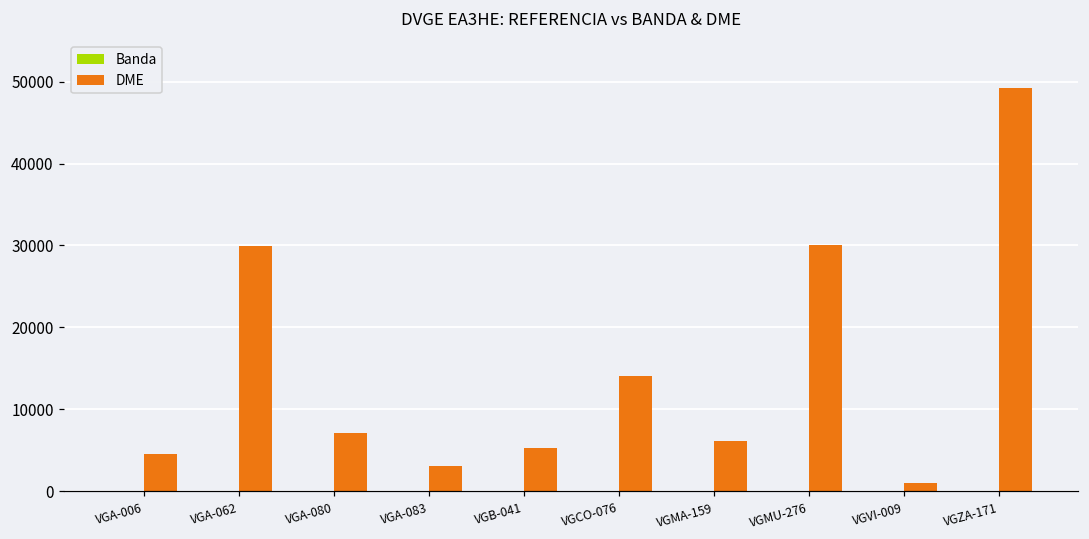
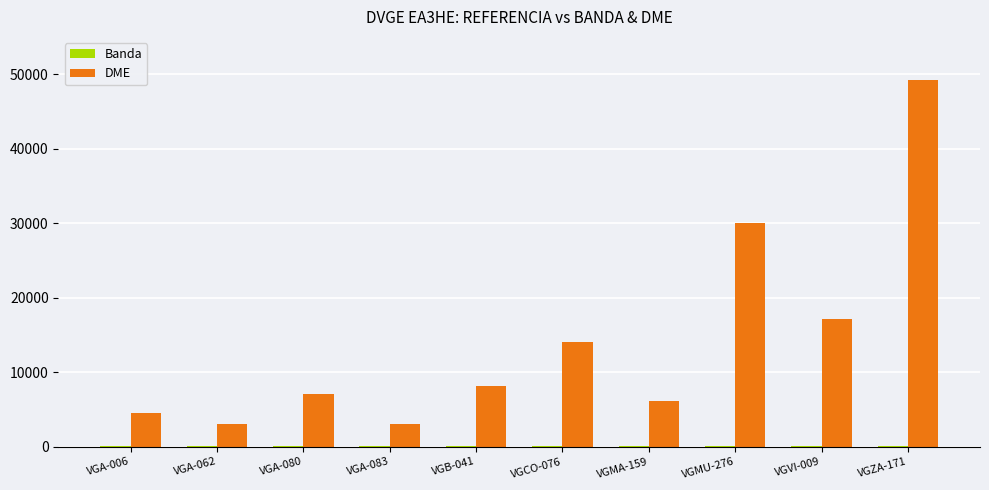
DME, VGA-062: 30000 -> 3000
DME, VGB-041: 5000 -> 8000
DME, VGVI-009: 1000 -> 17000
